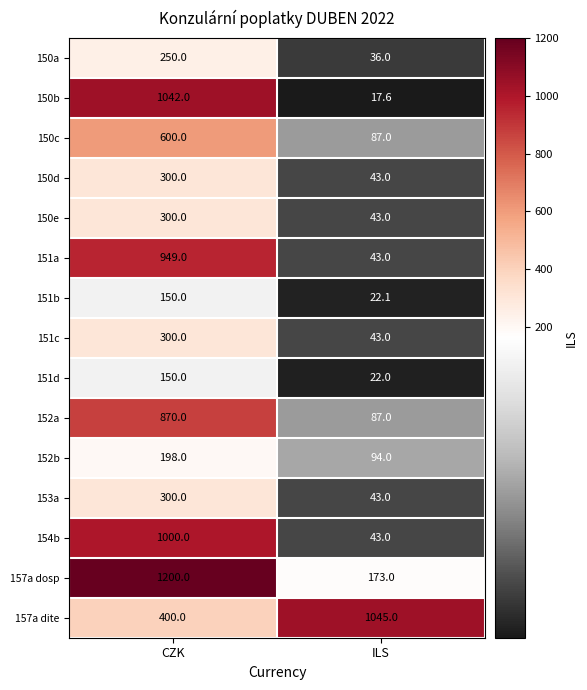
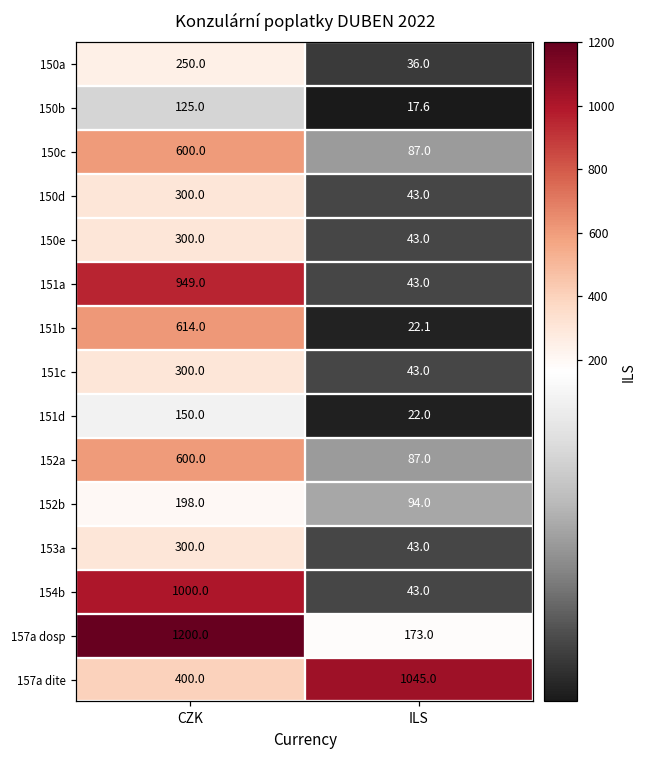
150b, CZK: 1042.0 -> 125.0
151b, CZK: 150.0 -> 614.0
152a, CZK: 870.0 -> 600.0
